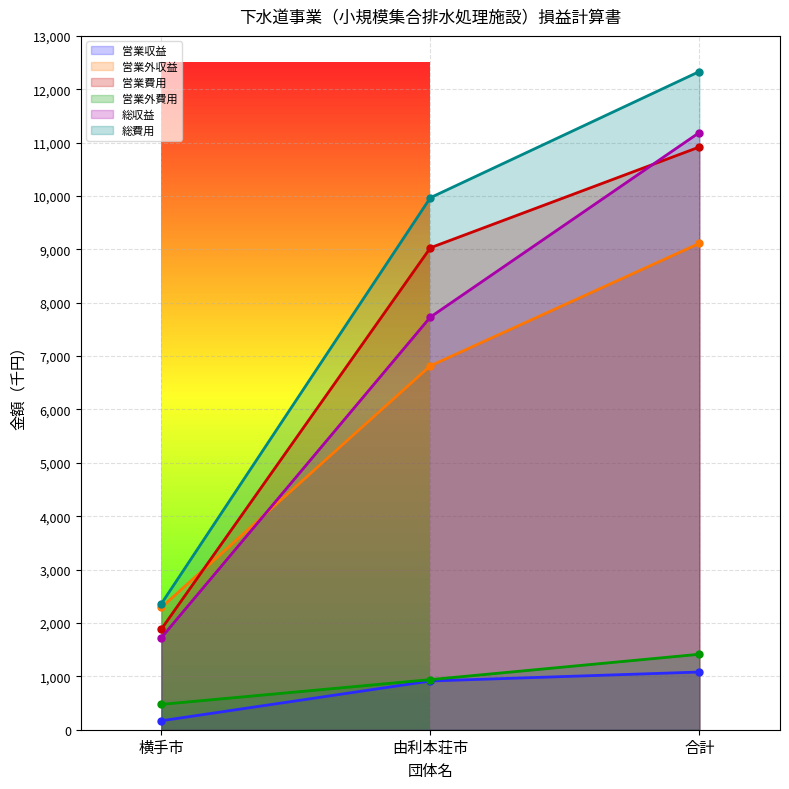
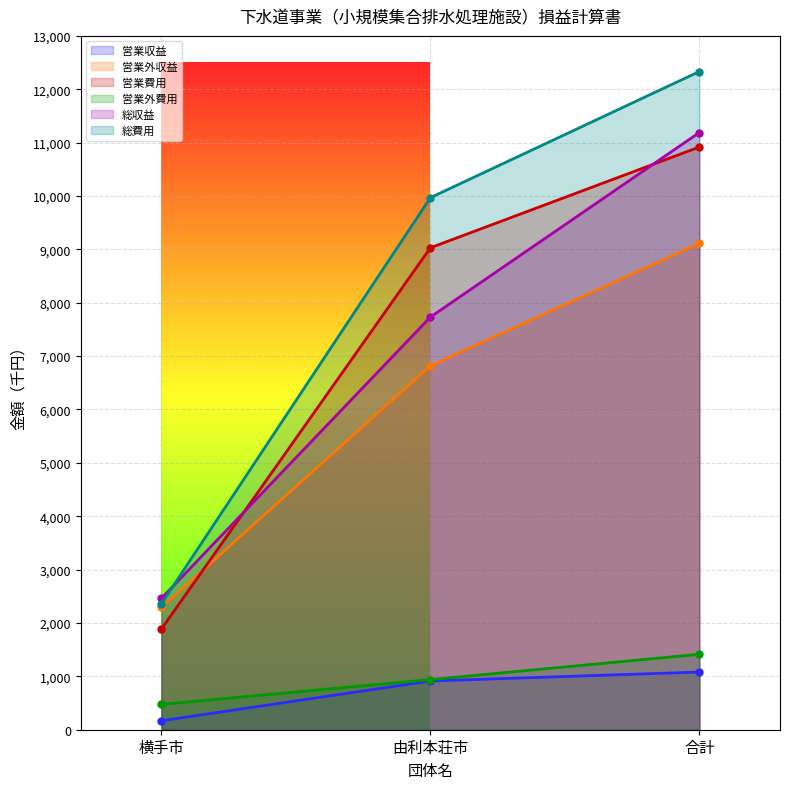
総収益, 横手市: 1,700 -> 2,500
